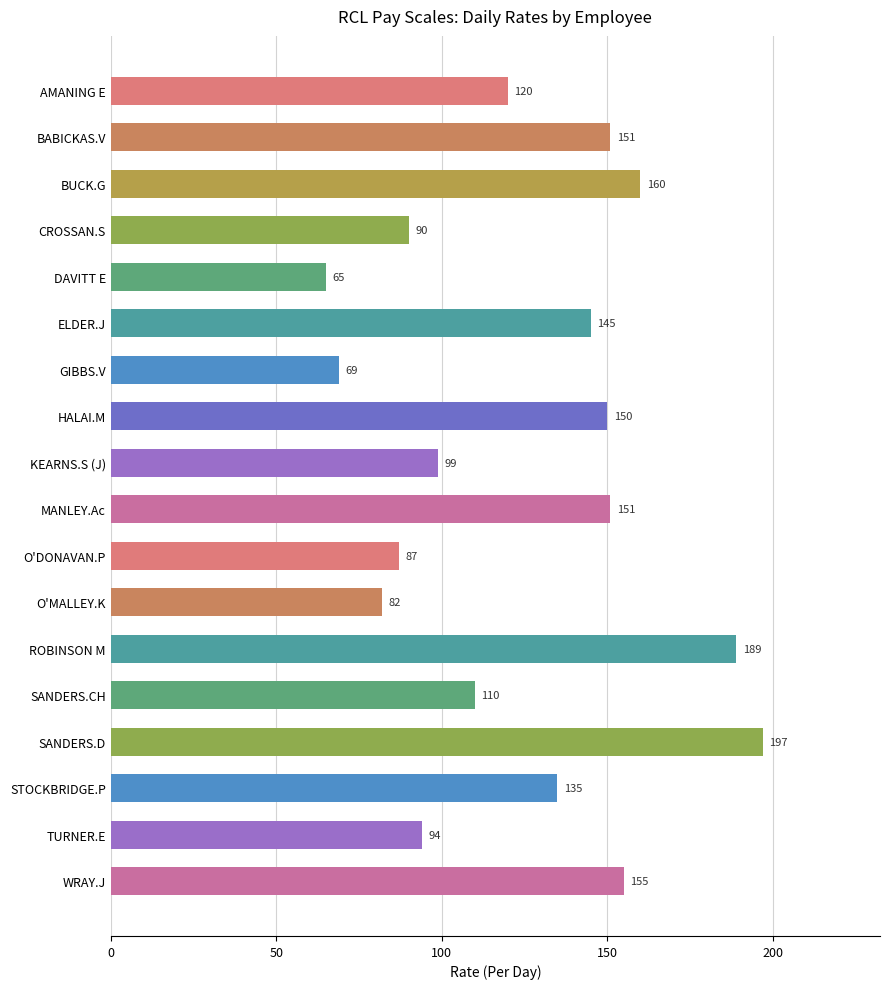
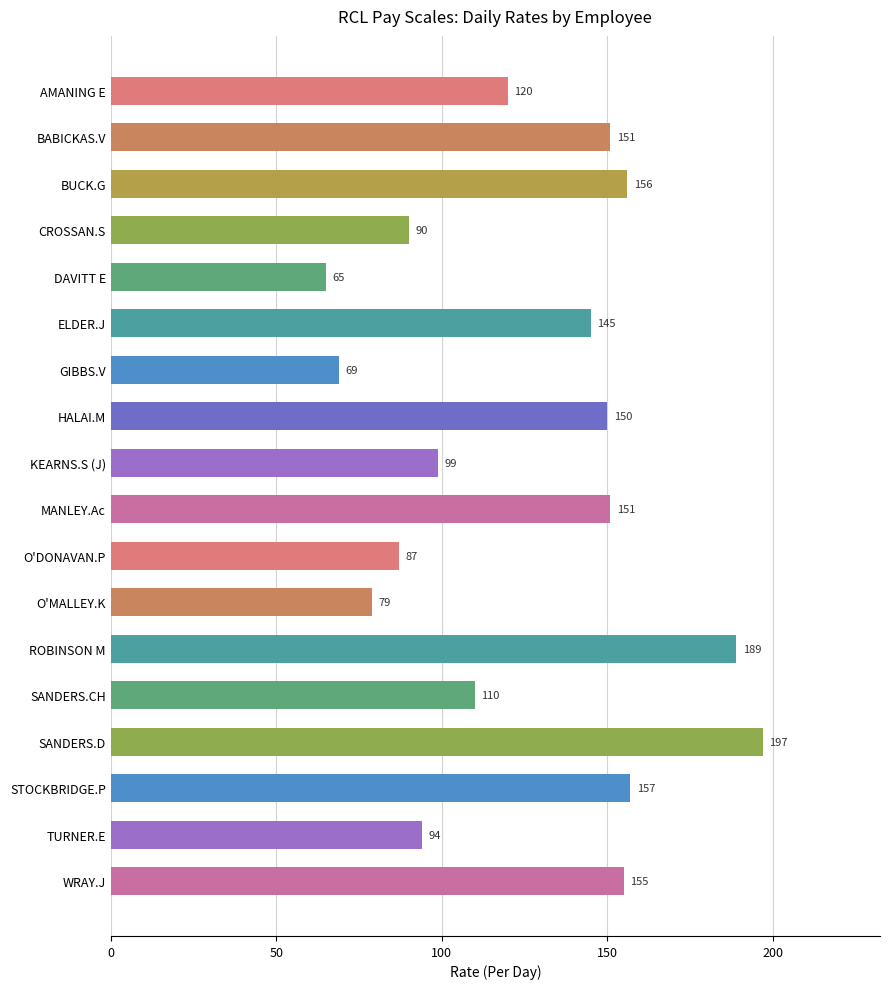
BUCK.G: 160 -> 156
O'MALLEY.K: 82 -> 79
STOCKBRIDGE.P: 135 -> 157
